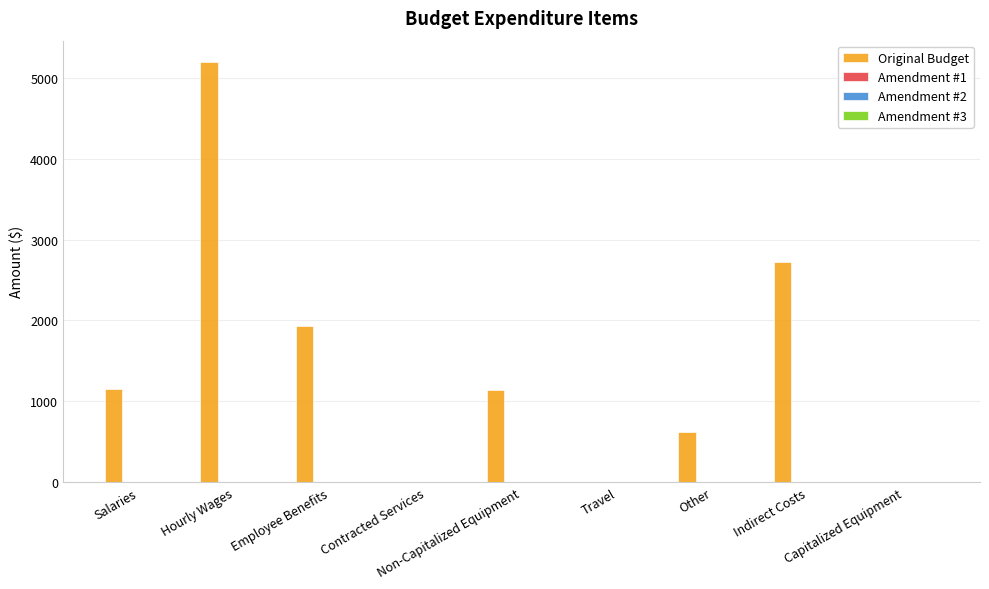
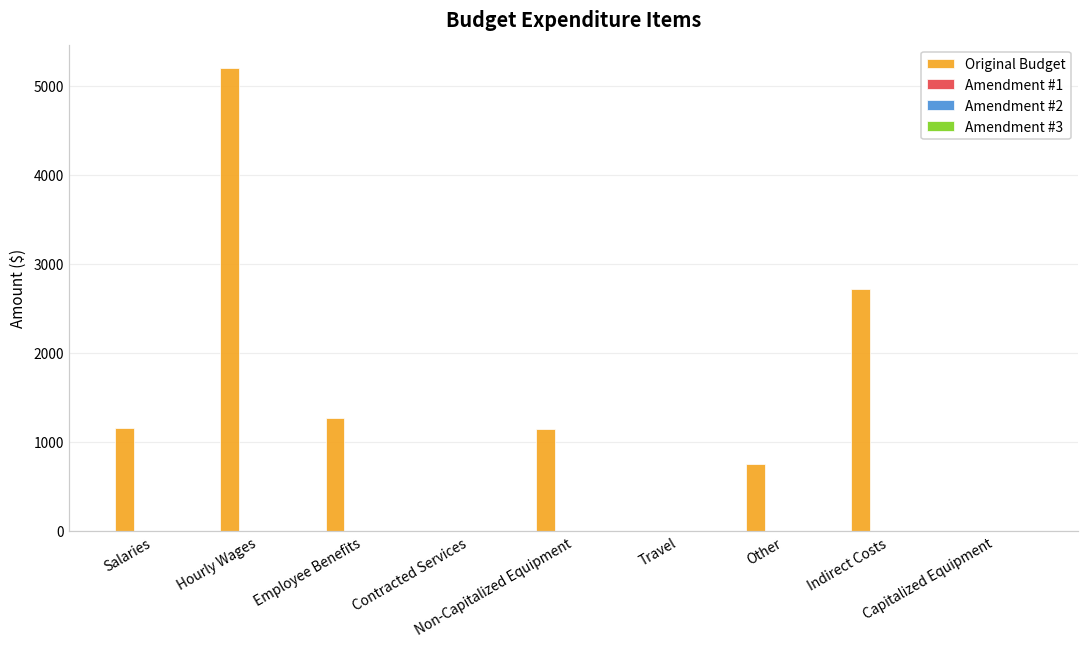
Original Budget, Employee Benefits: 1900 -> 1300
Original Budget, Other: 600 -> 800
